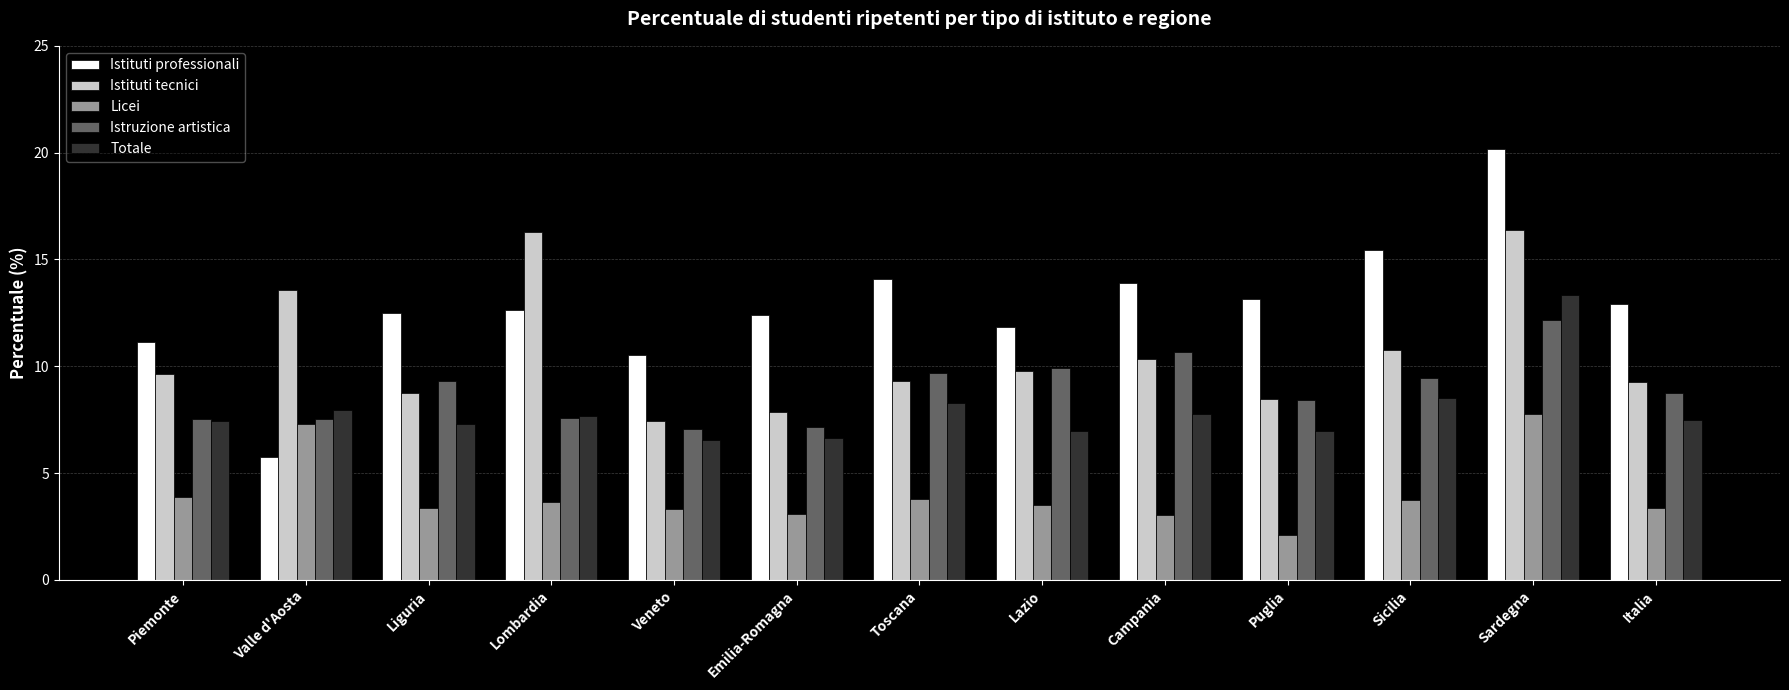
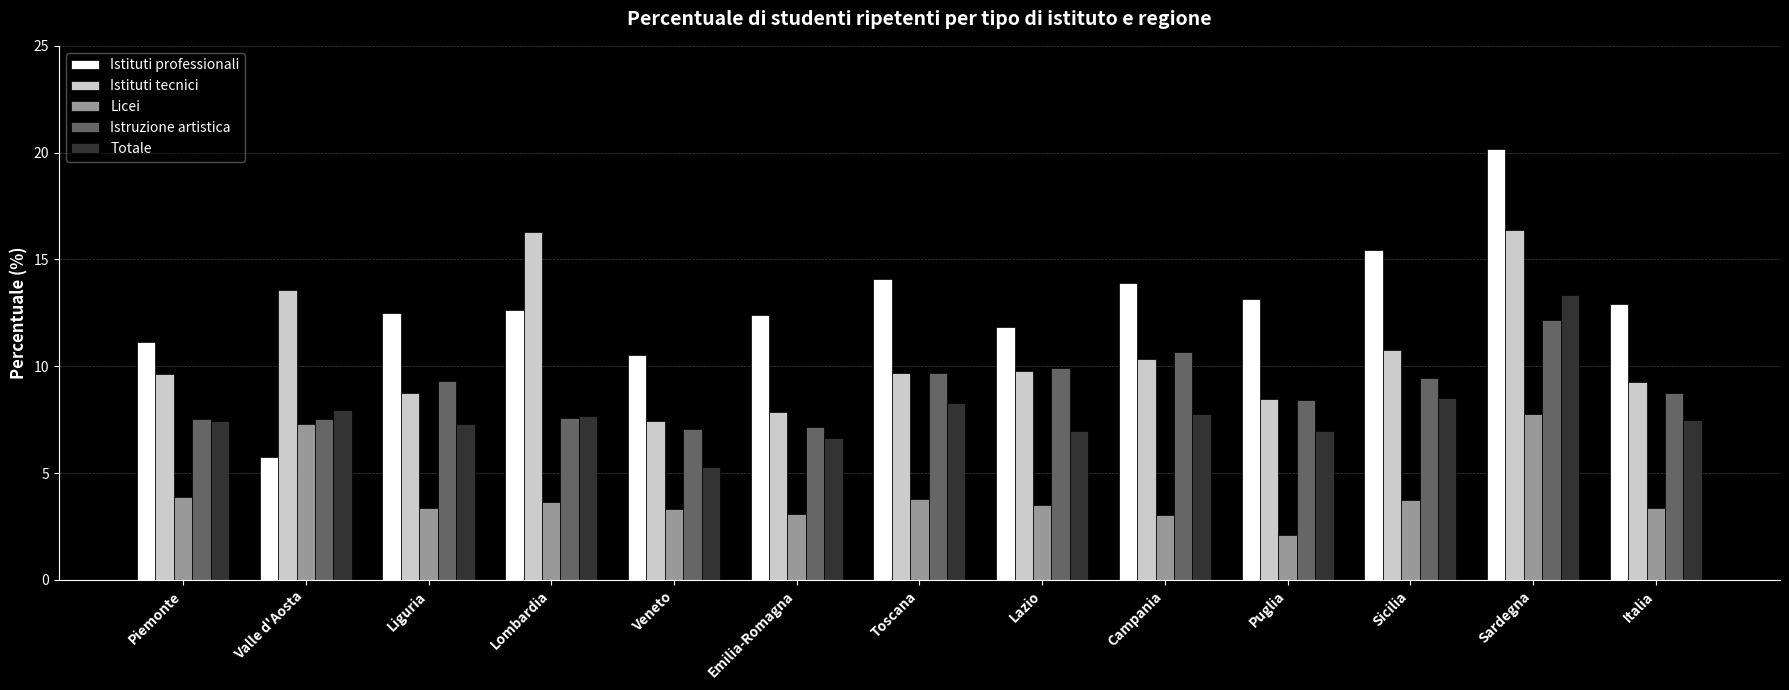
Totale, Veneto: 6.5 -> 5.3
Istituti tecnici, Toscana: 9.3 -> 9.7
